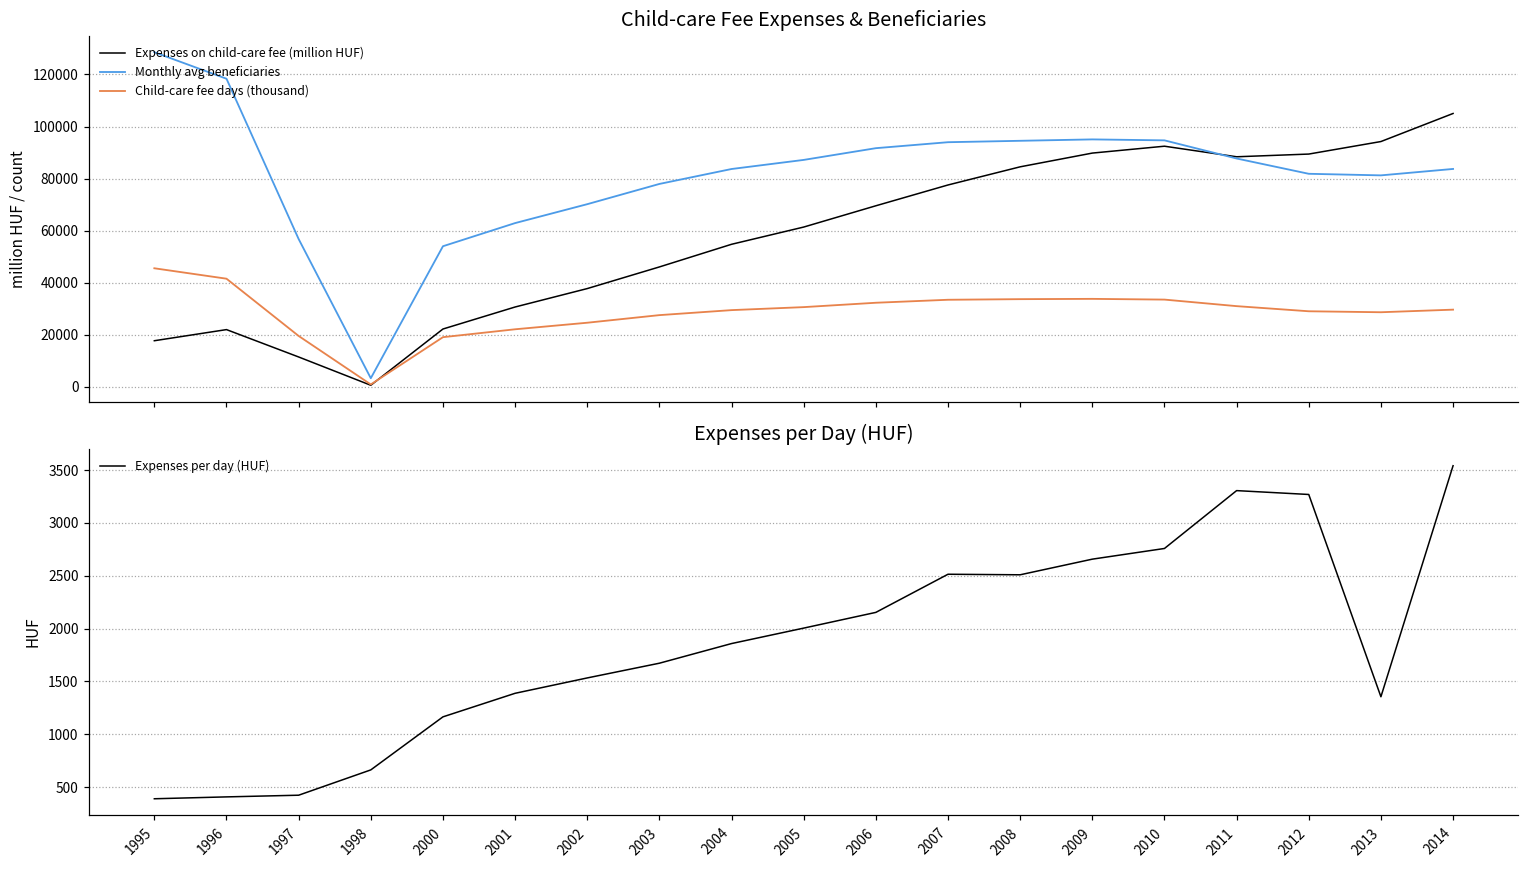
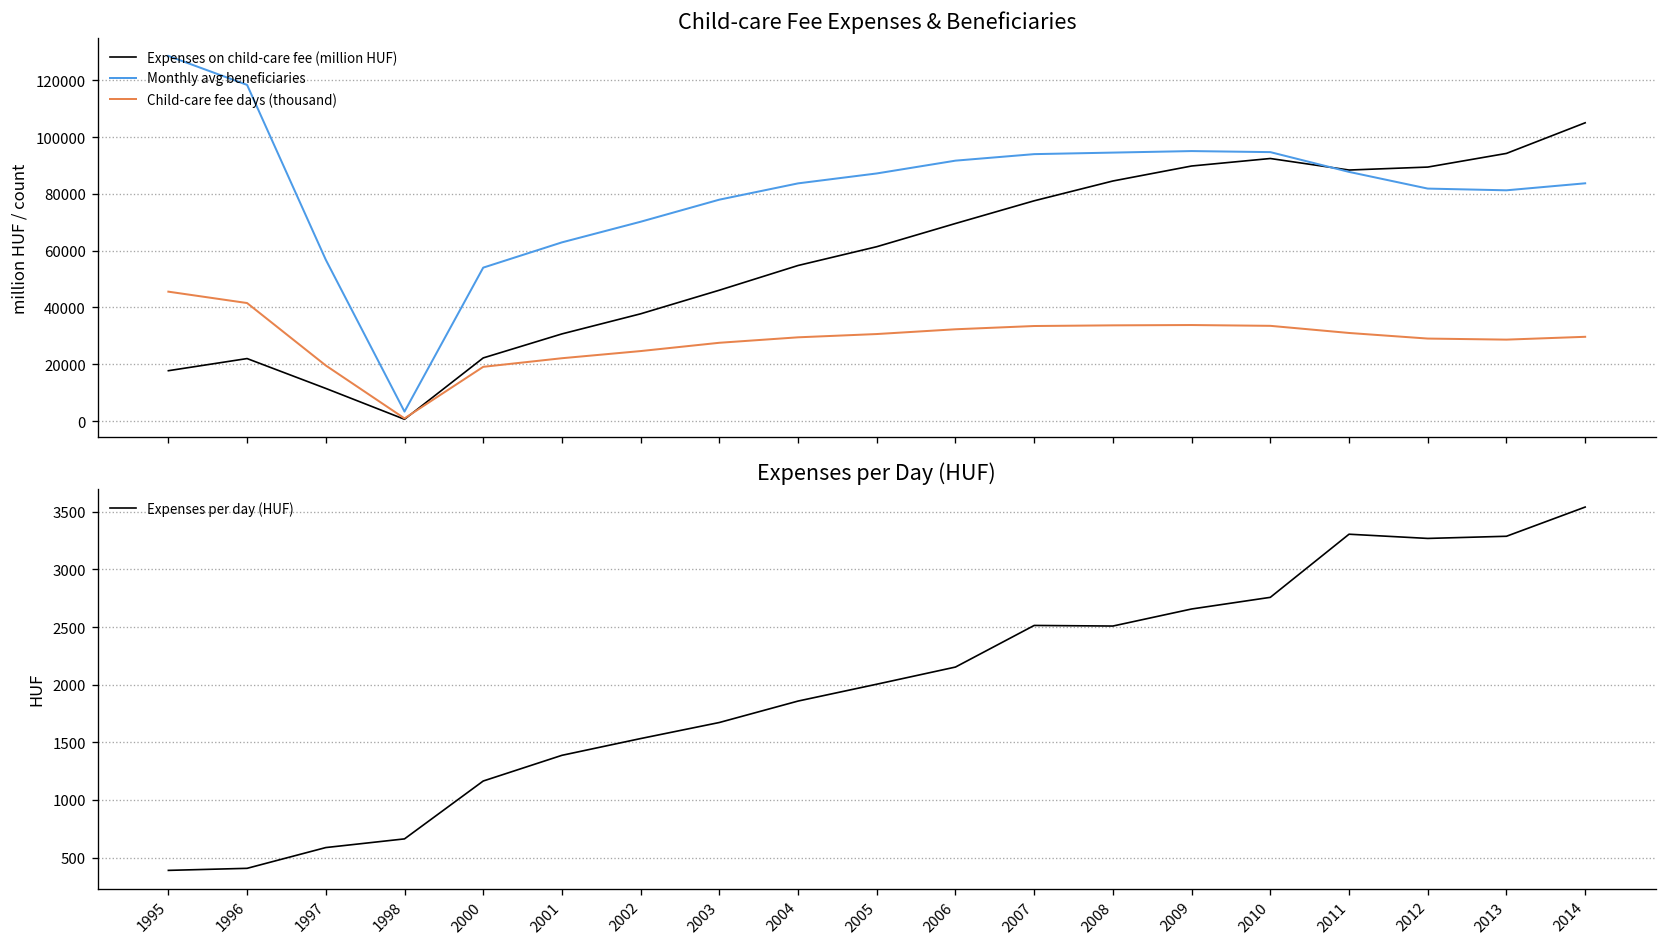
Expenses per Day (HUF), 1997: 400 -> 600
Expenses per Day (HUF), 2013: 1400 -> 3300
